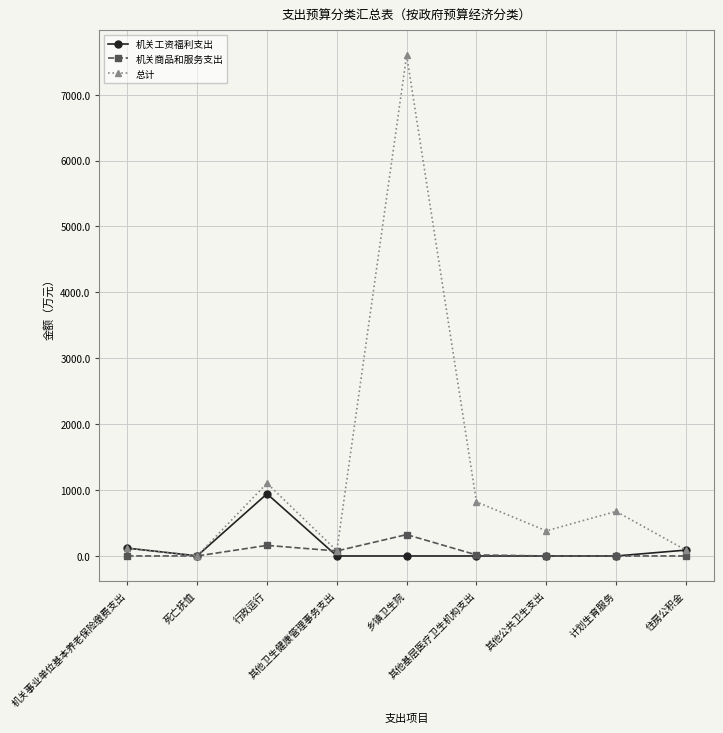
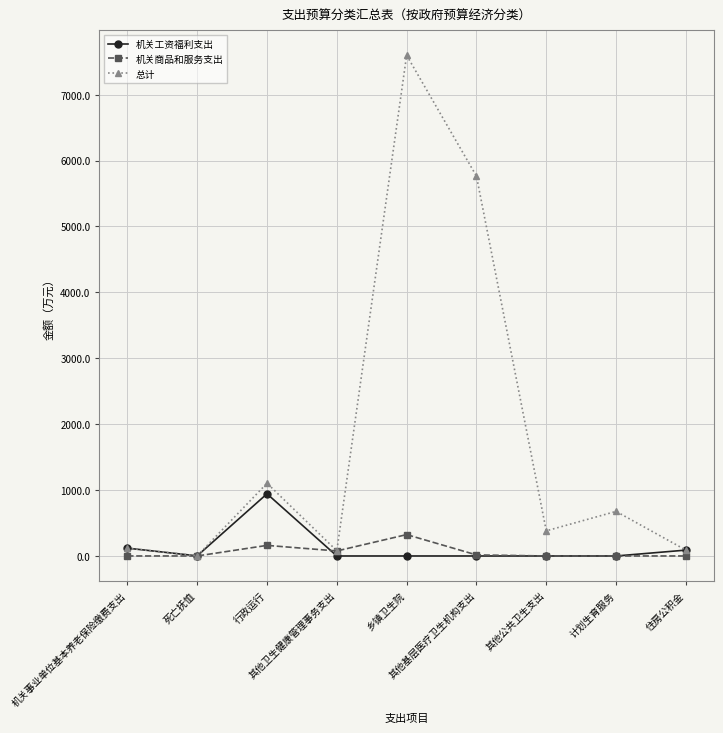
总计, 其他基层医疗卫生机构支出: 800 -> 5800
